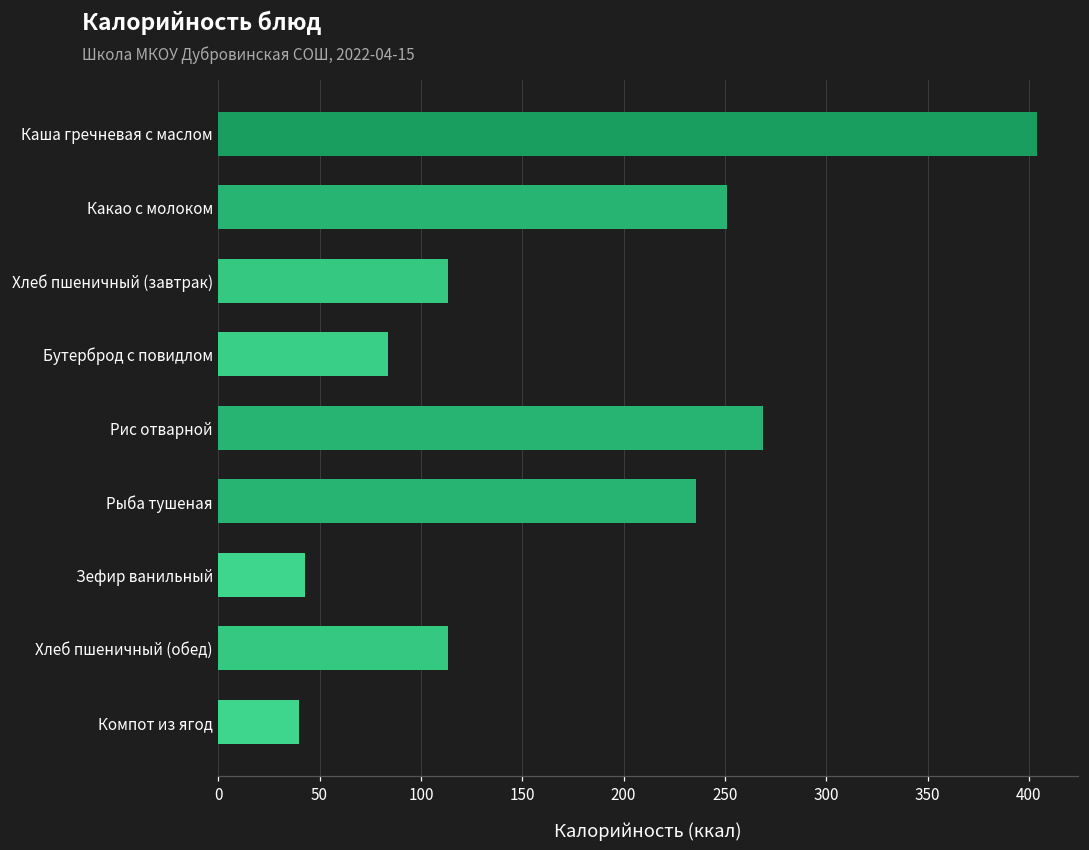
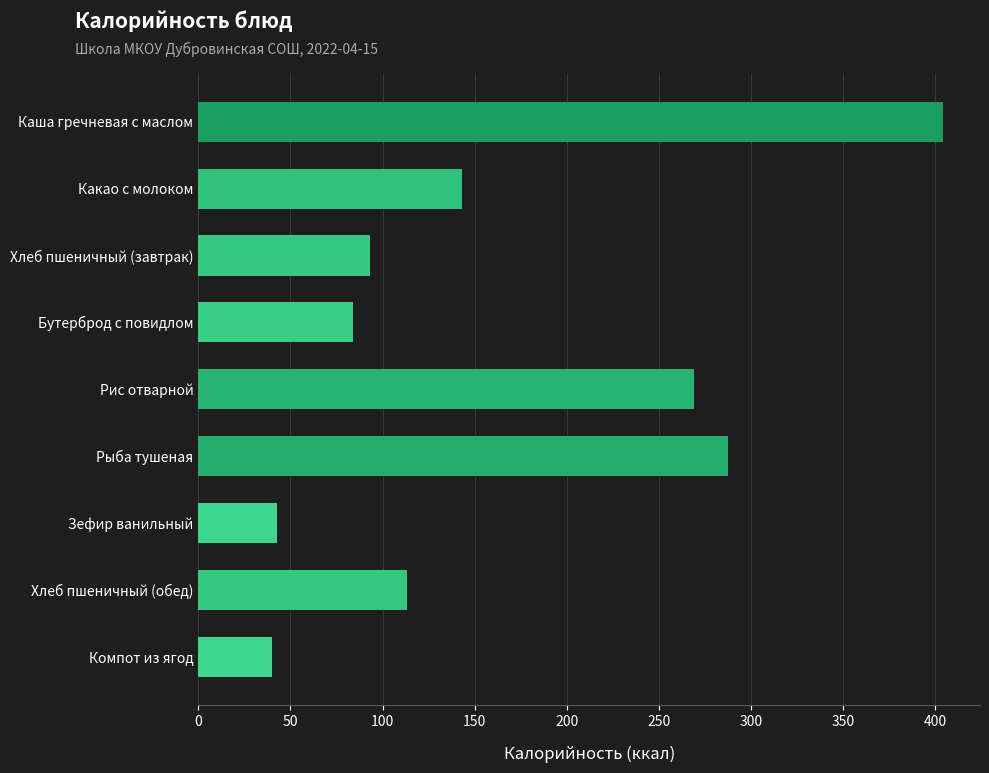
Какао с молоком: 251 -> 143
Хлеб пшеничный (завтрак): 113 -> 93
Рыба тушеная: 236 -> 288
